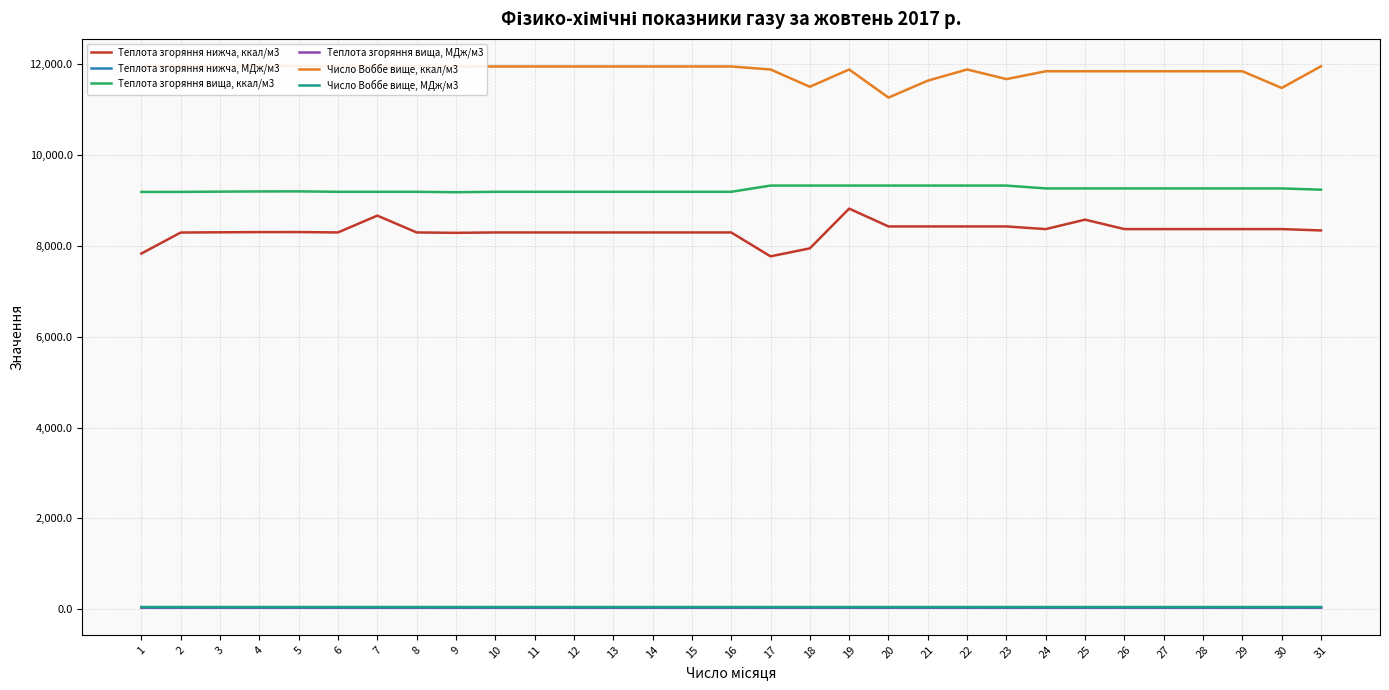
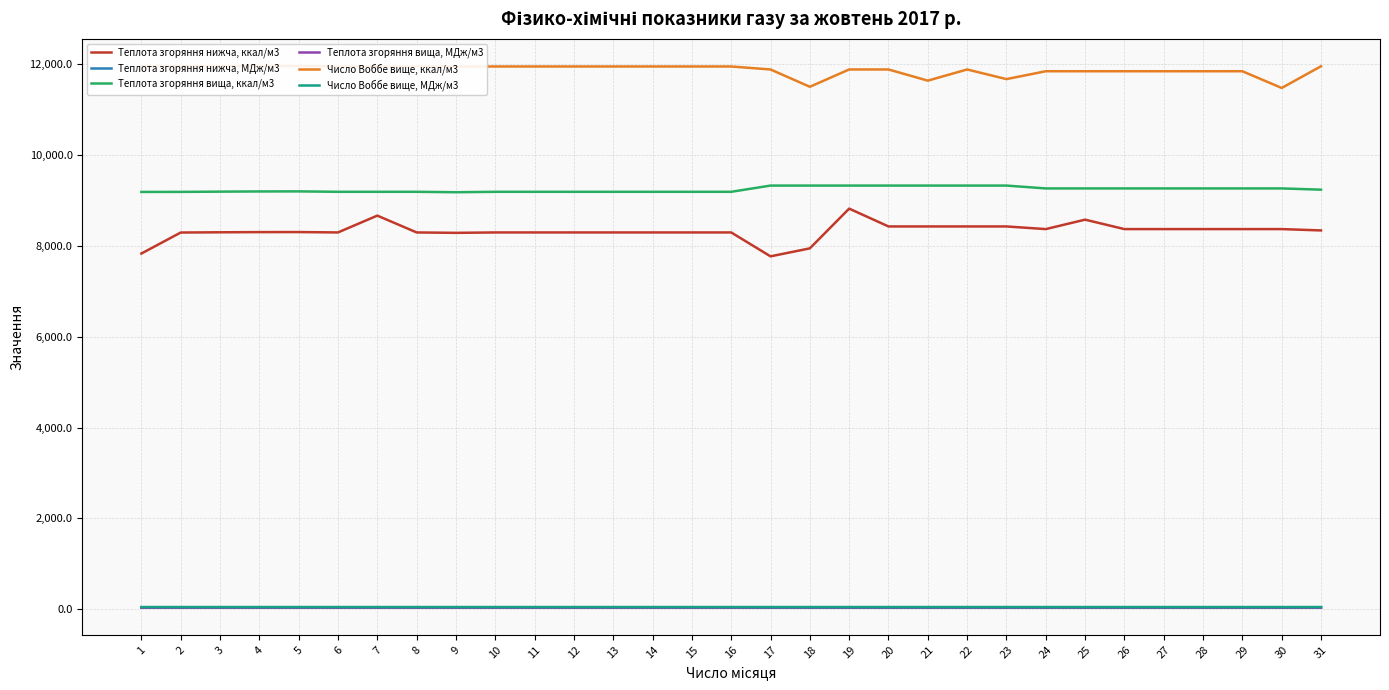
Число Воббе вище, ккал/м3, 20: 11,300 -> 11,900
